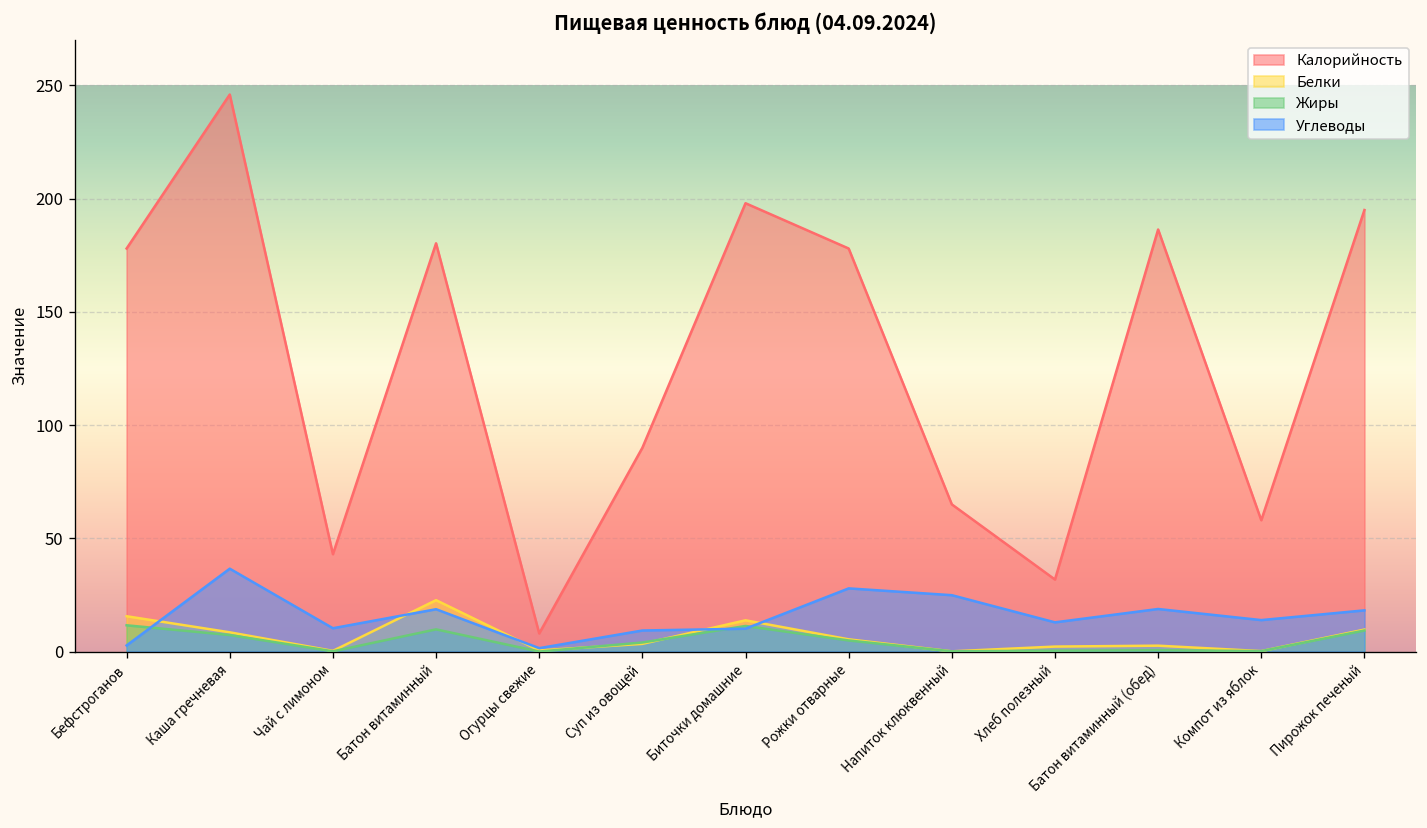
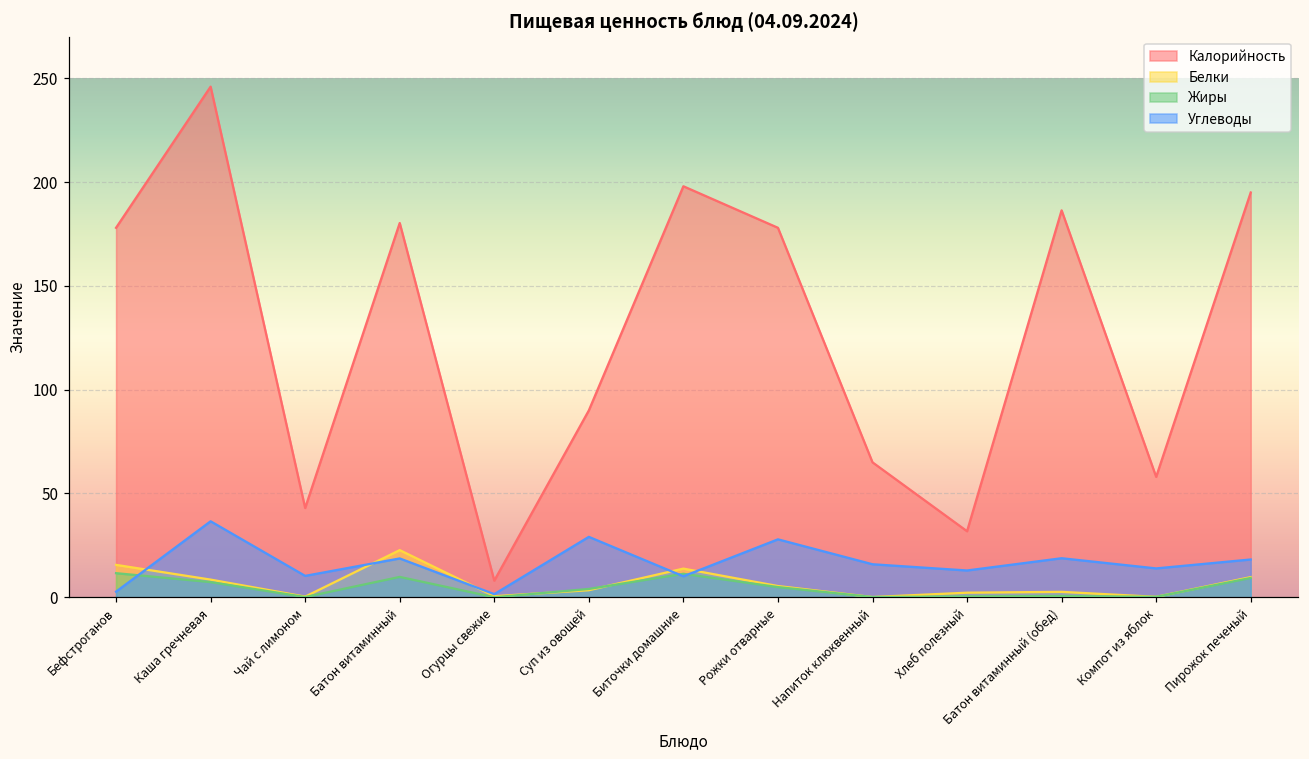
Углеводы, Суп из овощей: 9 -> 29
Углеводы, Напиток клюквенный: 25 -> 16
